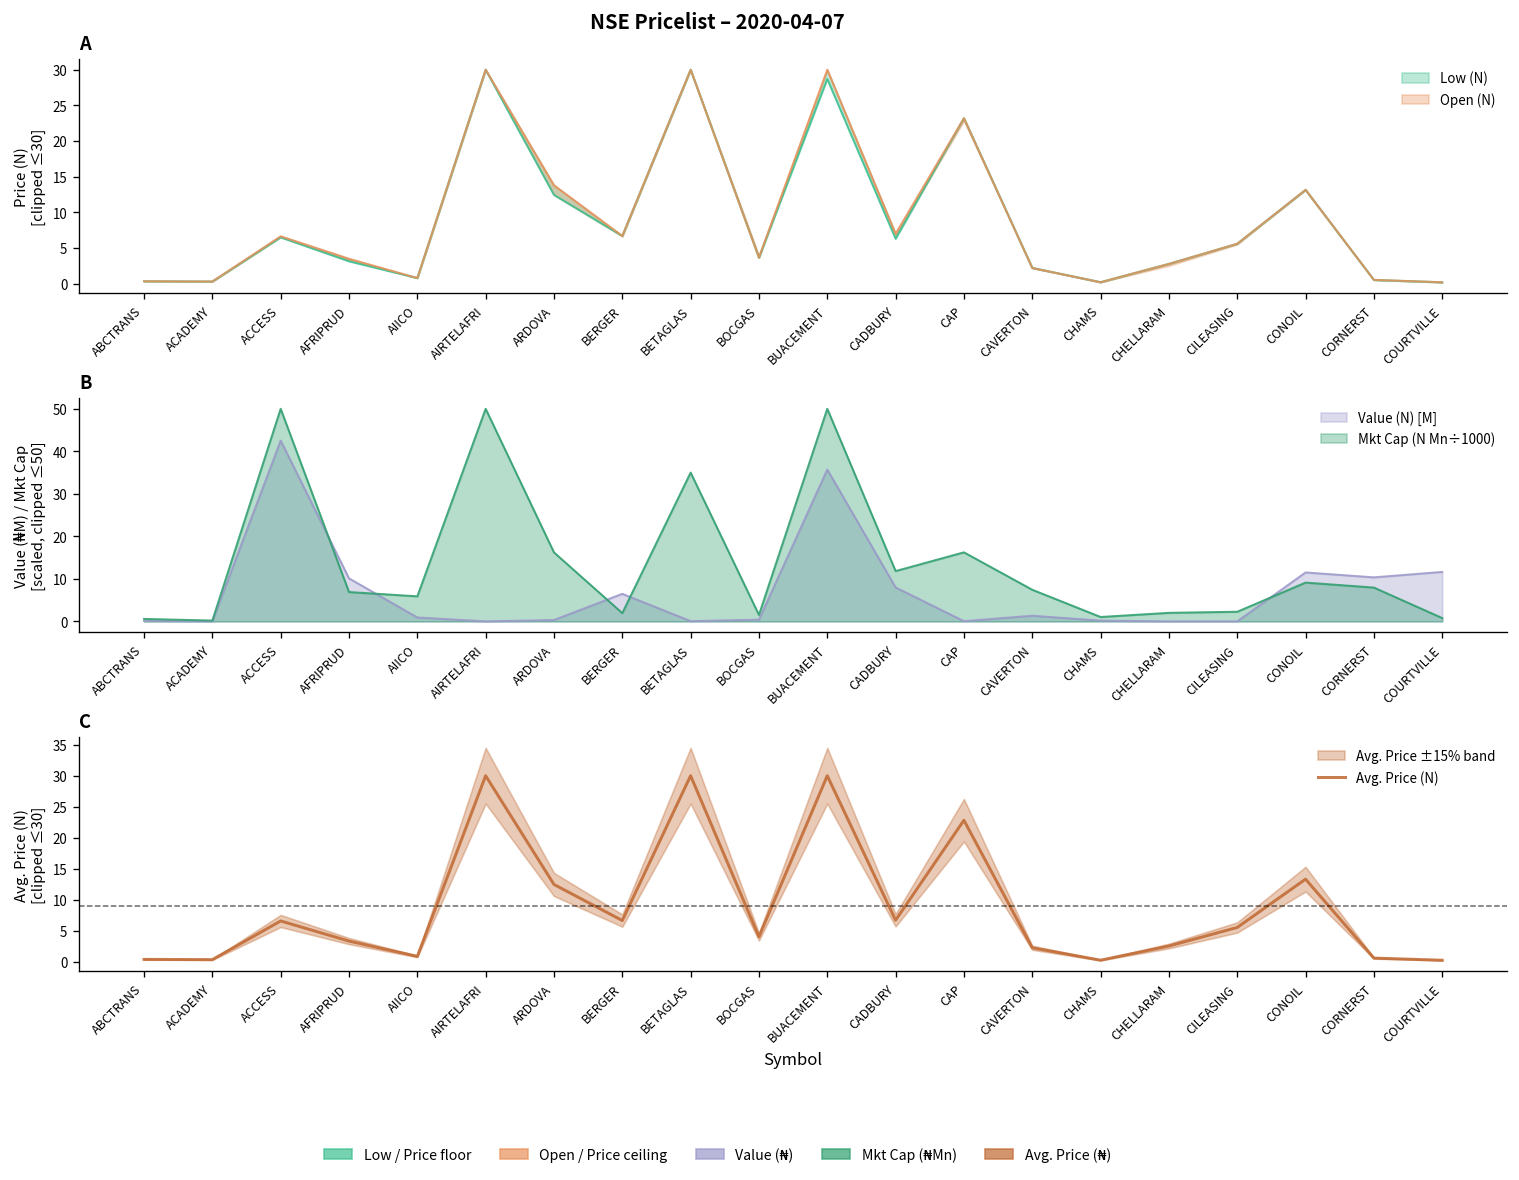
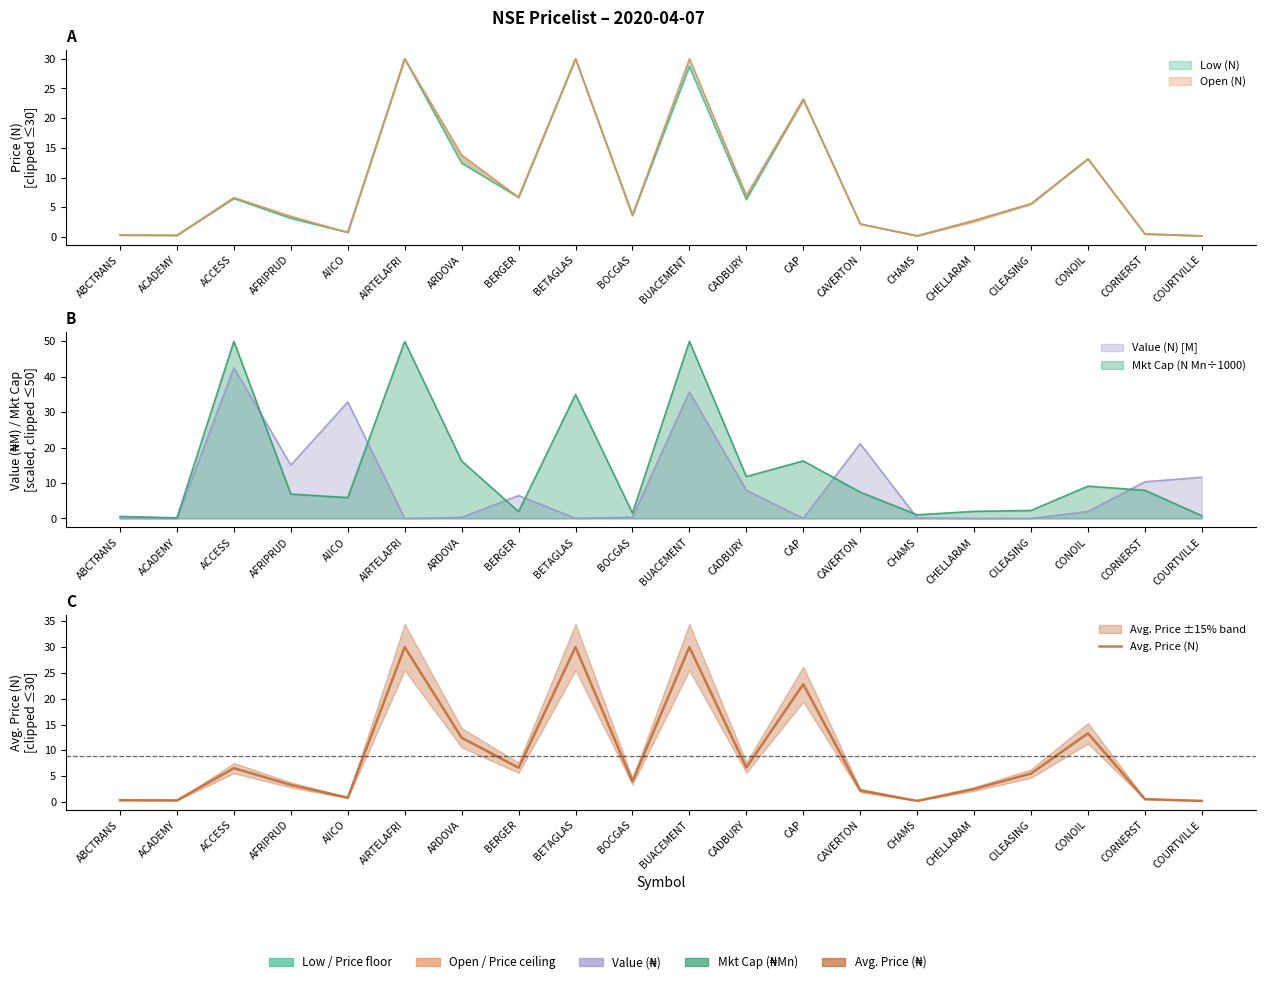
B, Value (N) [M], AFRIPRUD: 10 -> 15
B, Value (N) [M], AIICO: 1 -> 33
B, Value (N) [M], CAVERTON: 1 -> 21
B, Value (N) [M], CONOIL: 12 -> 2
